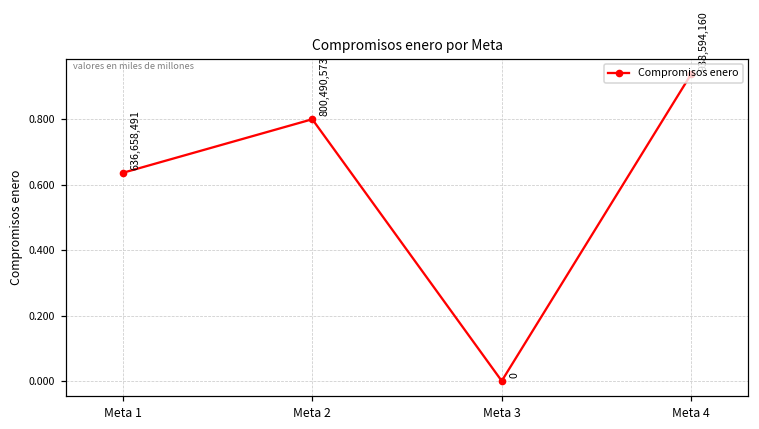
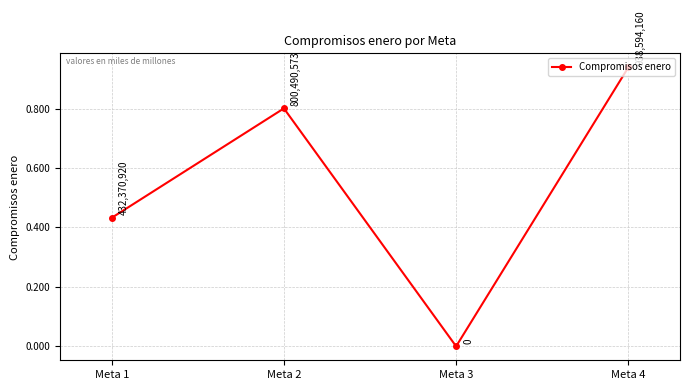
Meta 1: 636,658,491 -> 432,370,920
